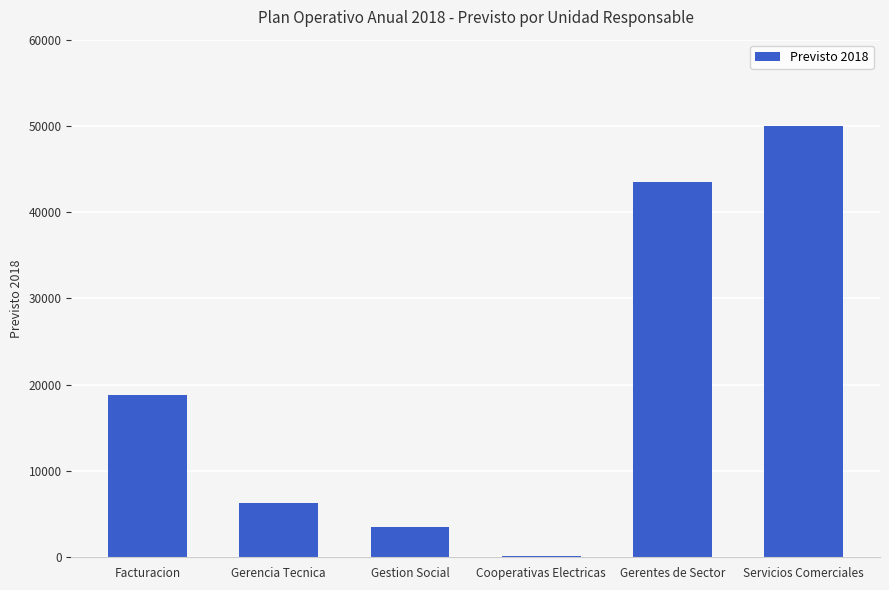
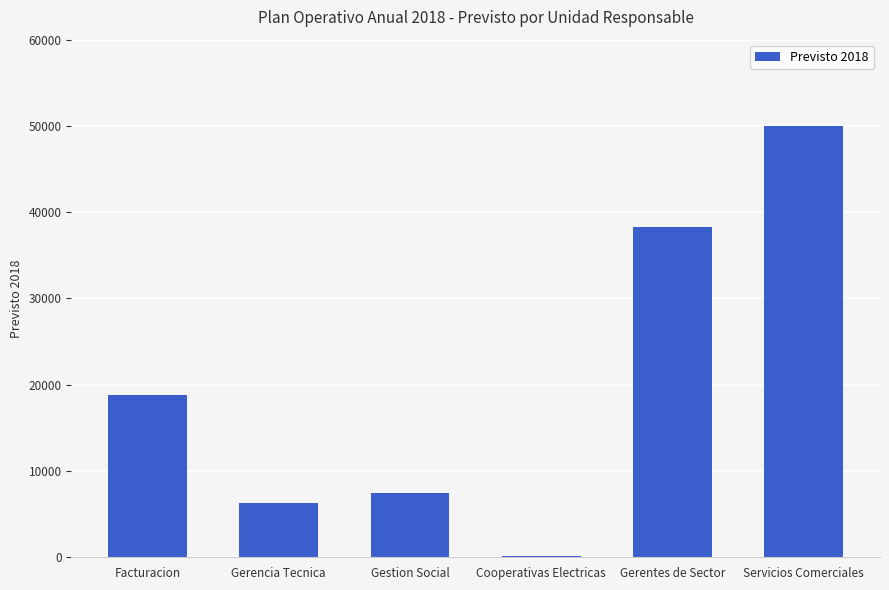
Gestion Social: 4000 -> 7000
Gerentes de Sector: 44000 -> 38000
